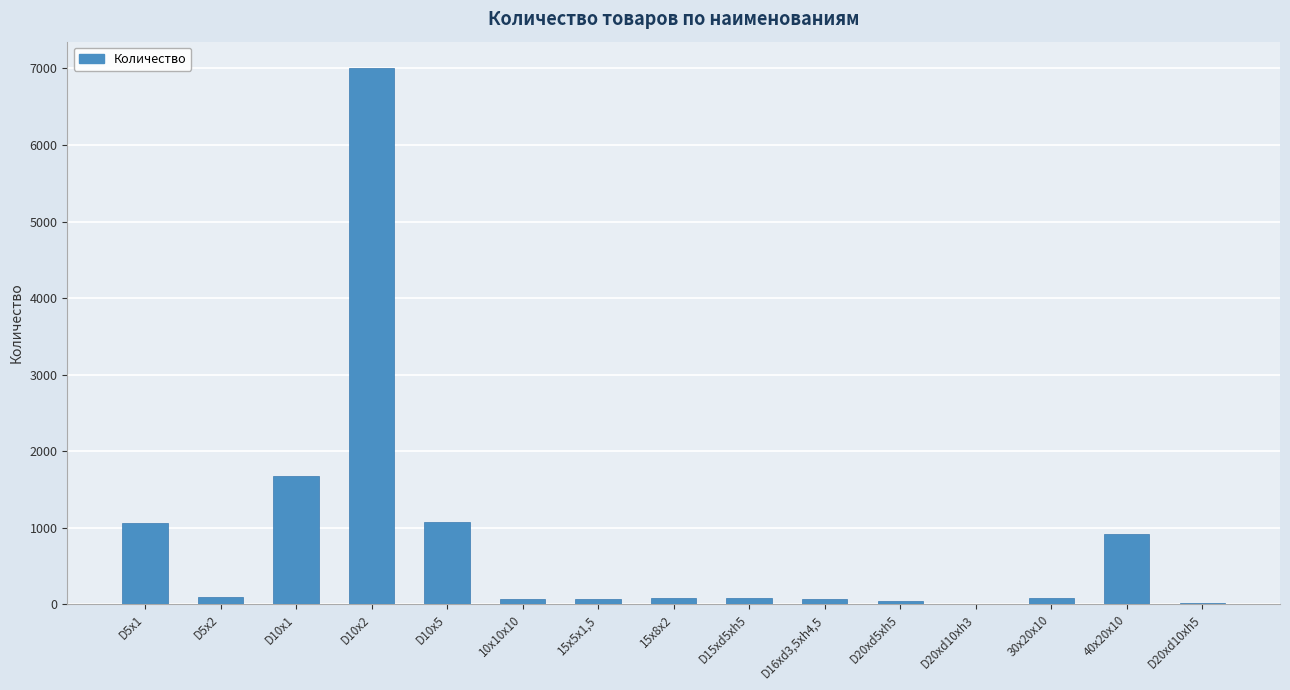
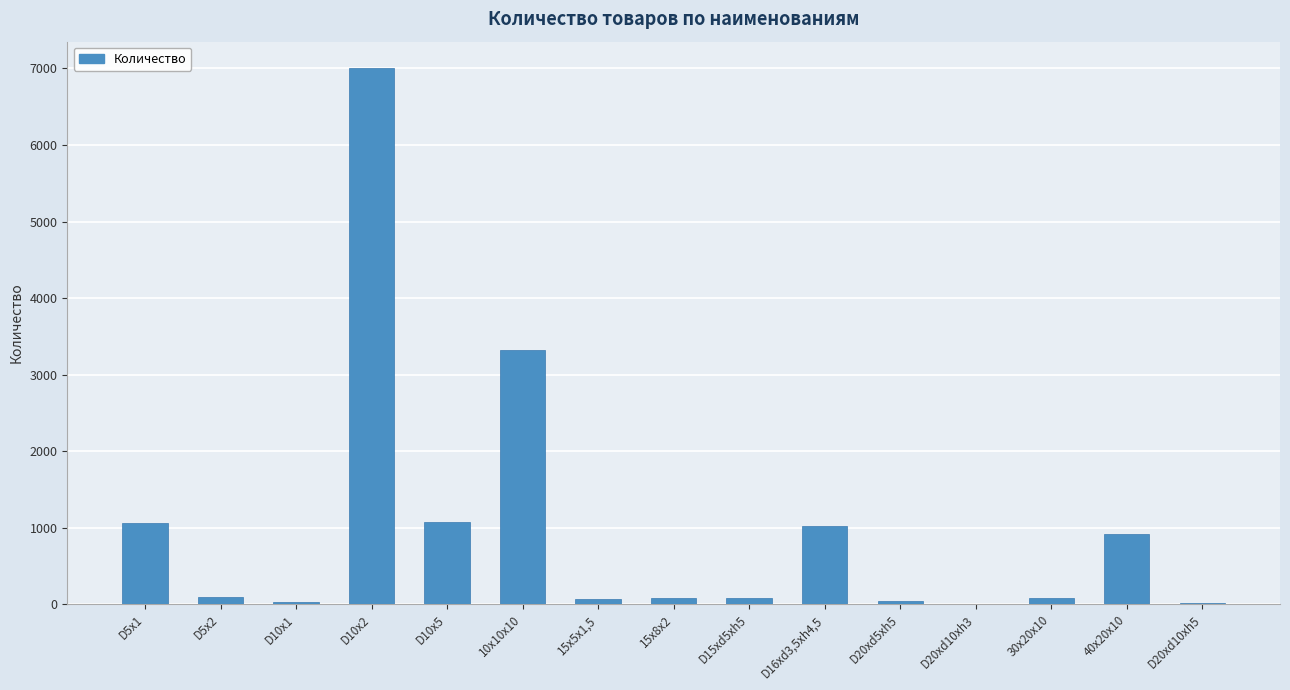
D10x1: 1700 -> 0
10x10x10: 100 -> 3300
D16xd3,5xh4,5: 100 -> 1000
